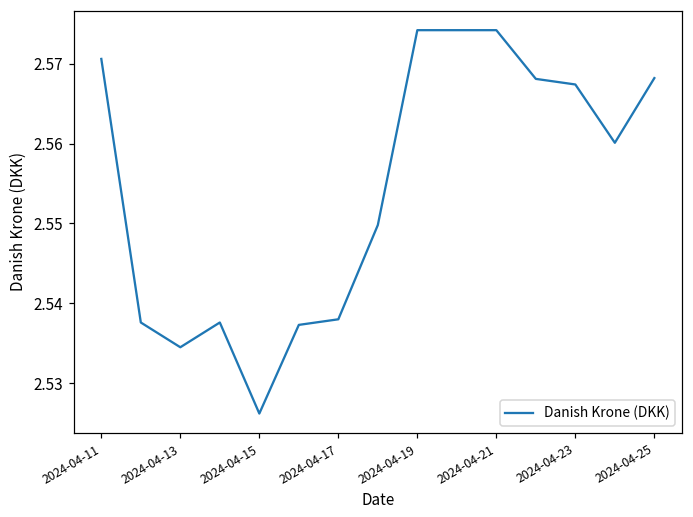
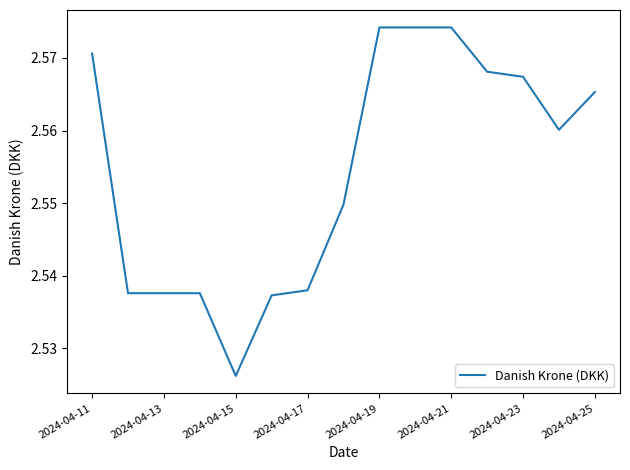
2024-04-13: 2.535 -> 2.538
2024-04-25: 2.568 -> 2.565
